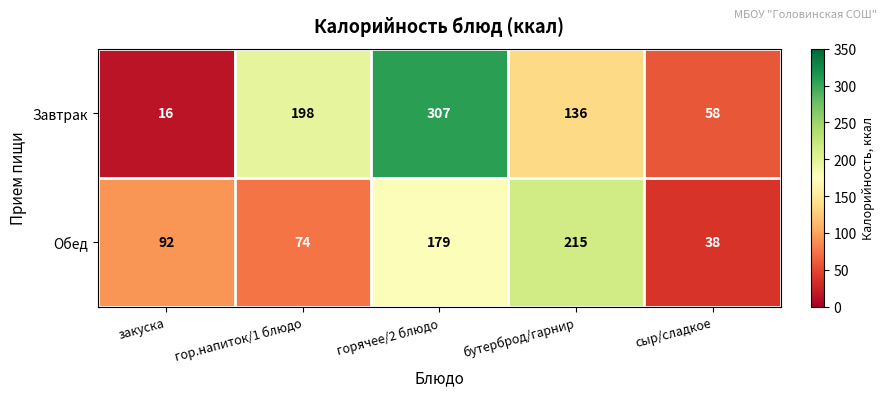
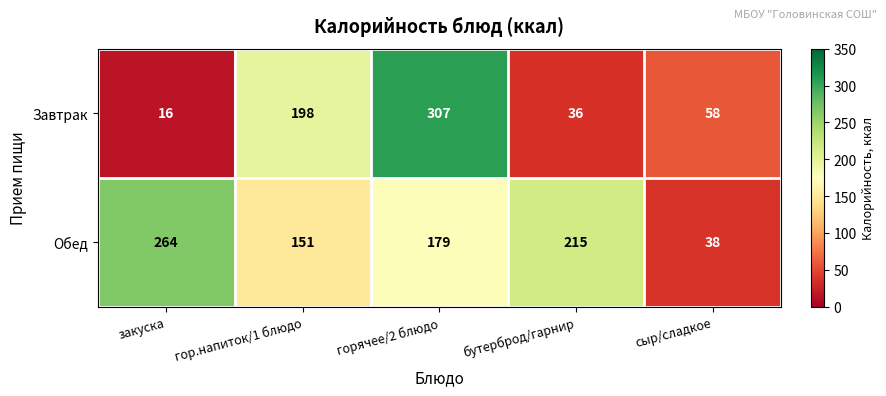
Завтрак, бутерброд/гарнир: 136 -> 36
Обед, закуска: 92 -> 264
Обед, гор.напиток/1 блюдо: 74 -> 151
